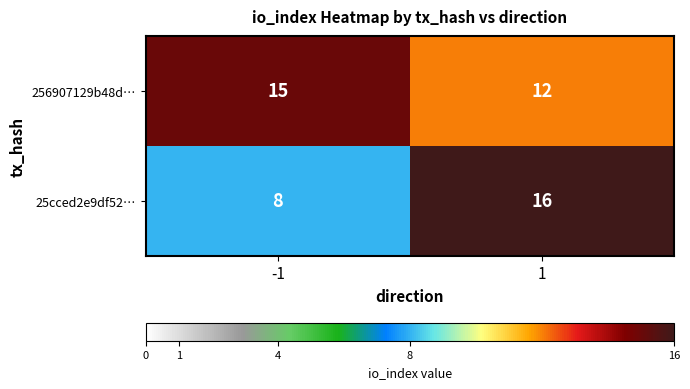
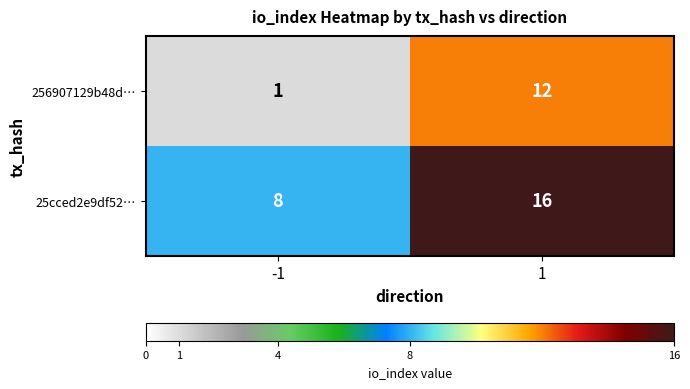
256907129b48d…, -1: 15 -> 1
